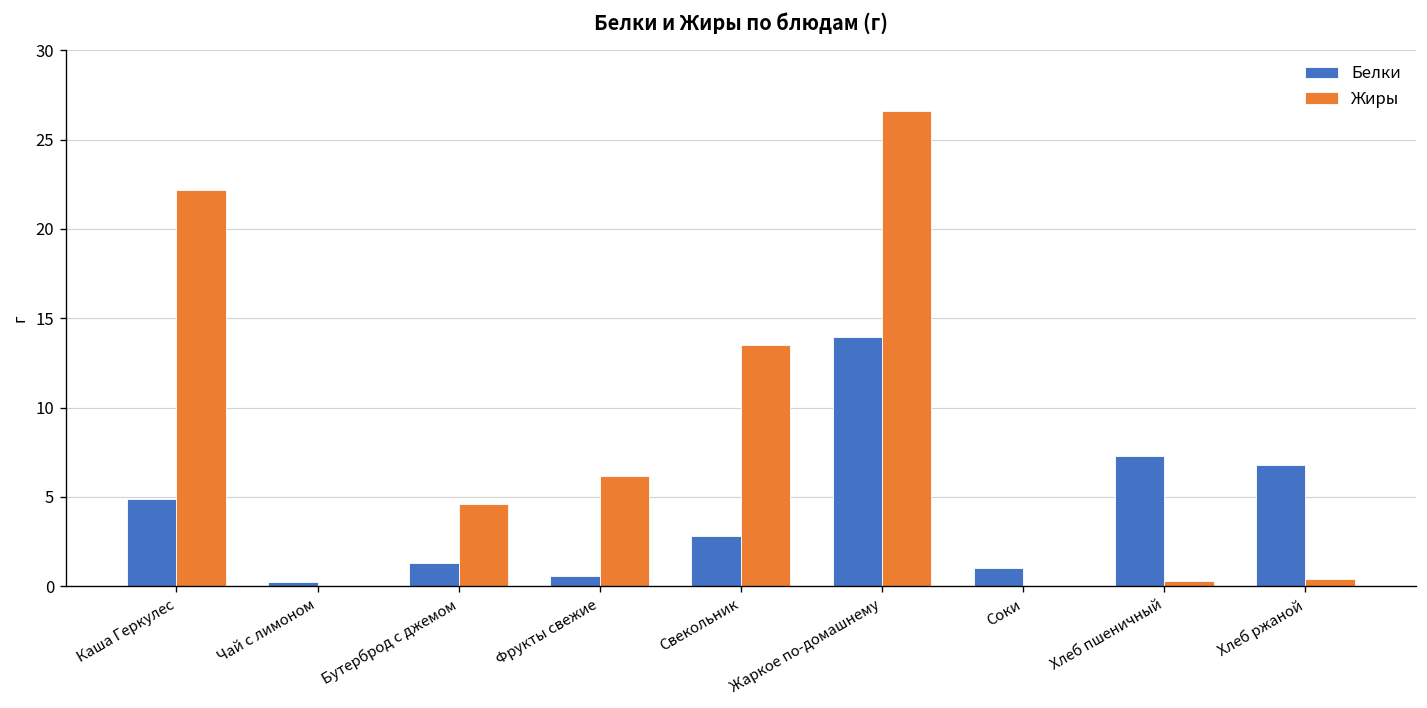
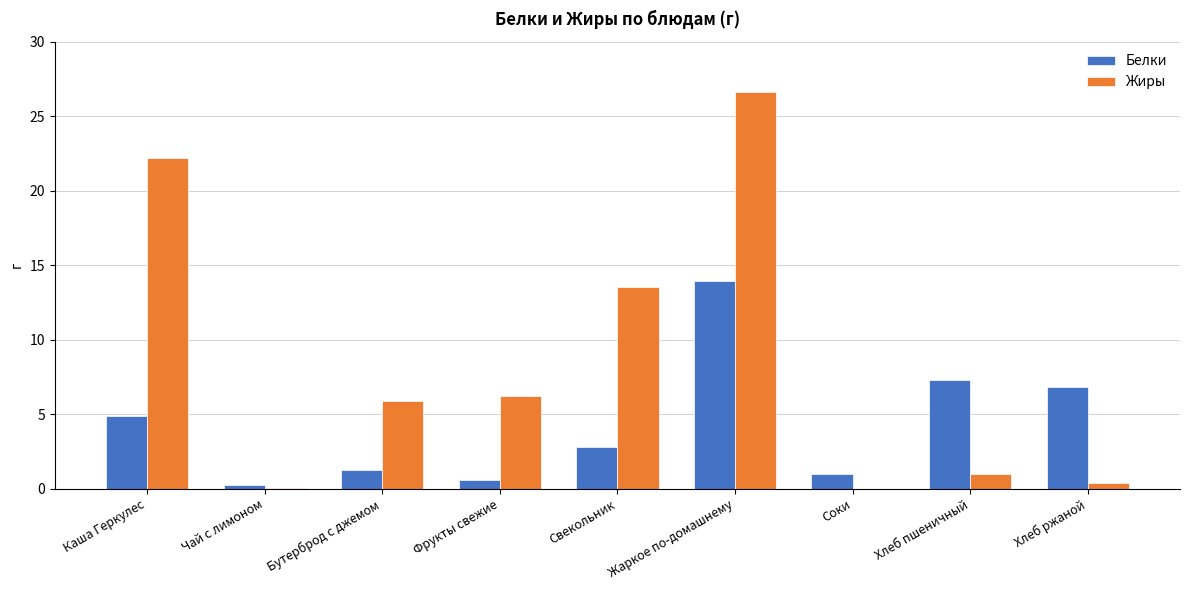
Жиры, Бутерброд с джемом: 4.6 -> 5.9
Жиры, Хлеб пшеничный: 0.3 -> 1.0
